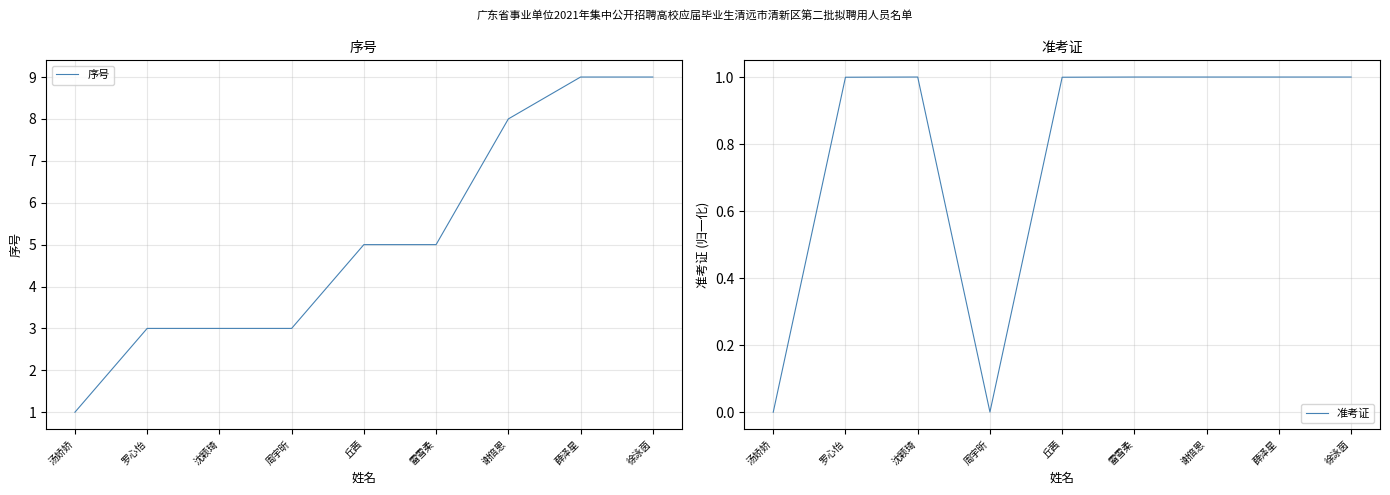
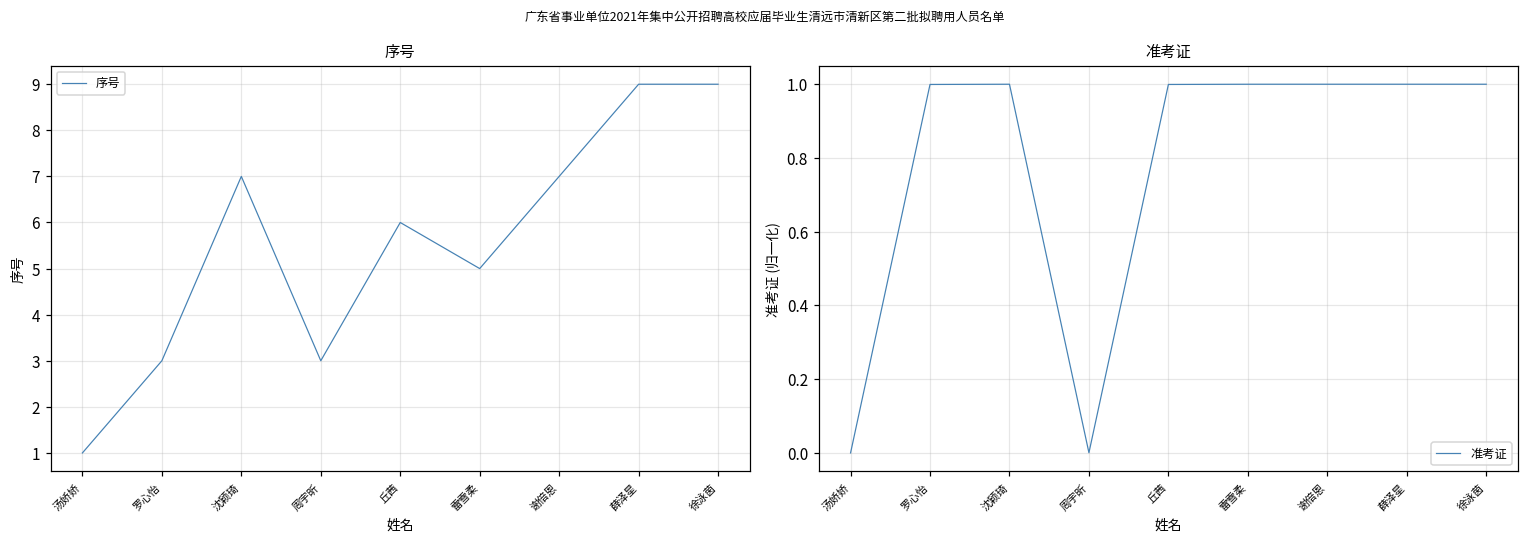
序号, 沈颖琦: 3 -> 7
序号, 丘茜: 5 -> 6
序号, 谢倍恩: 8 -> 7
